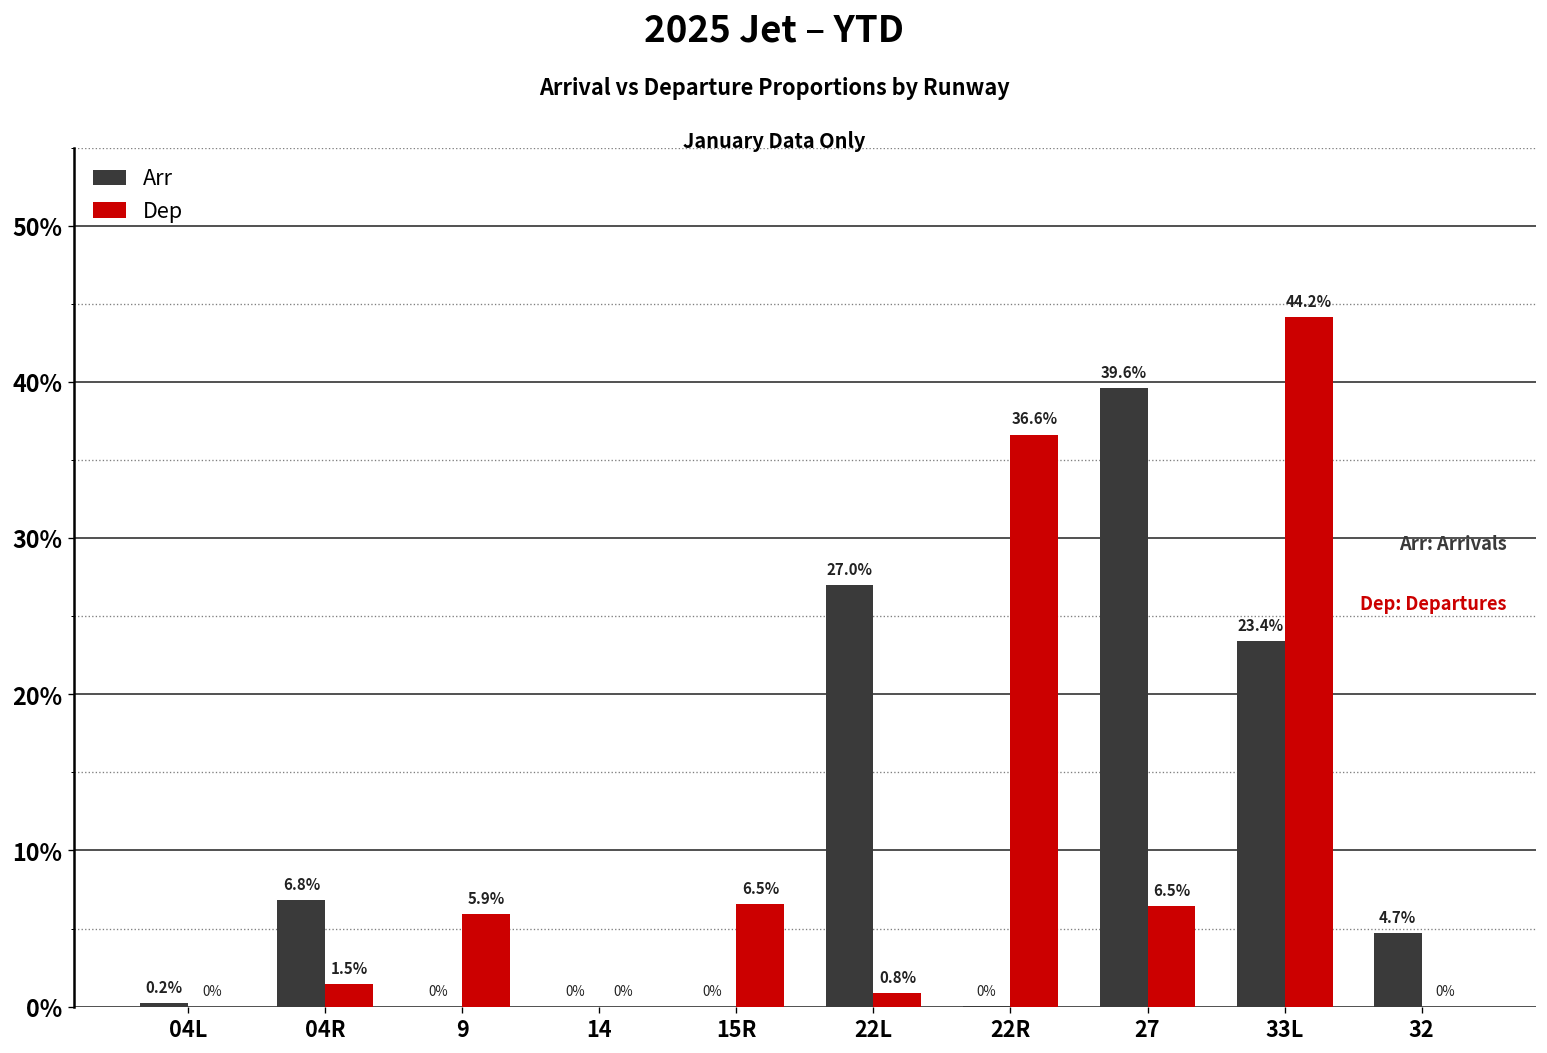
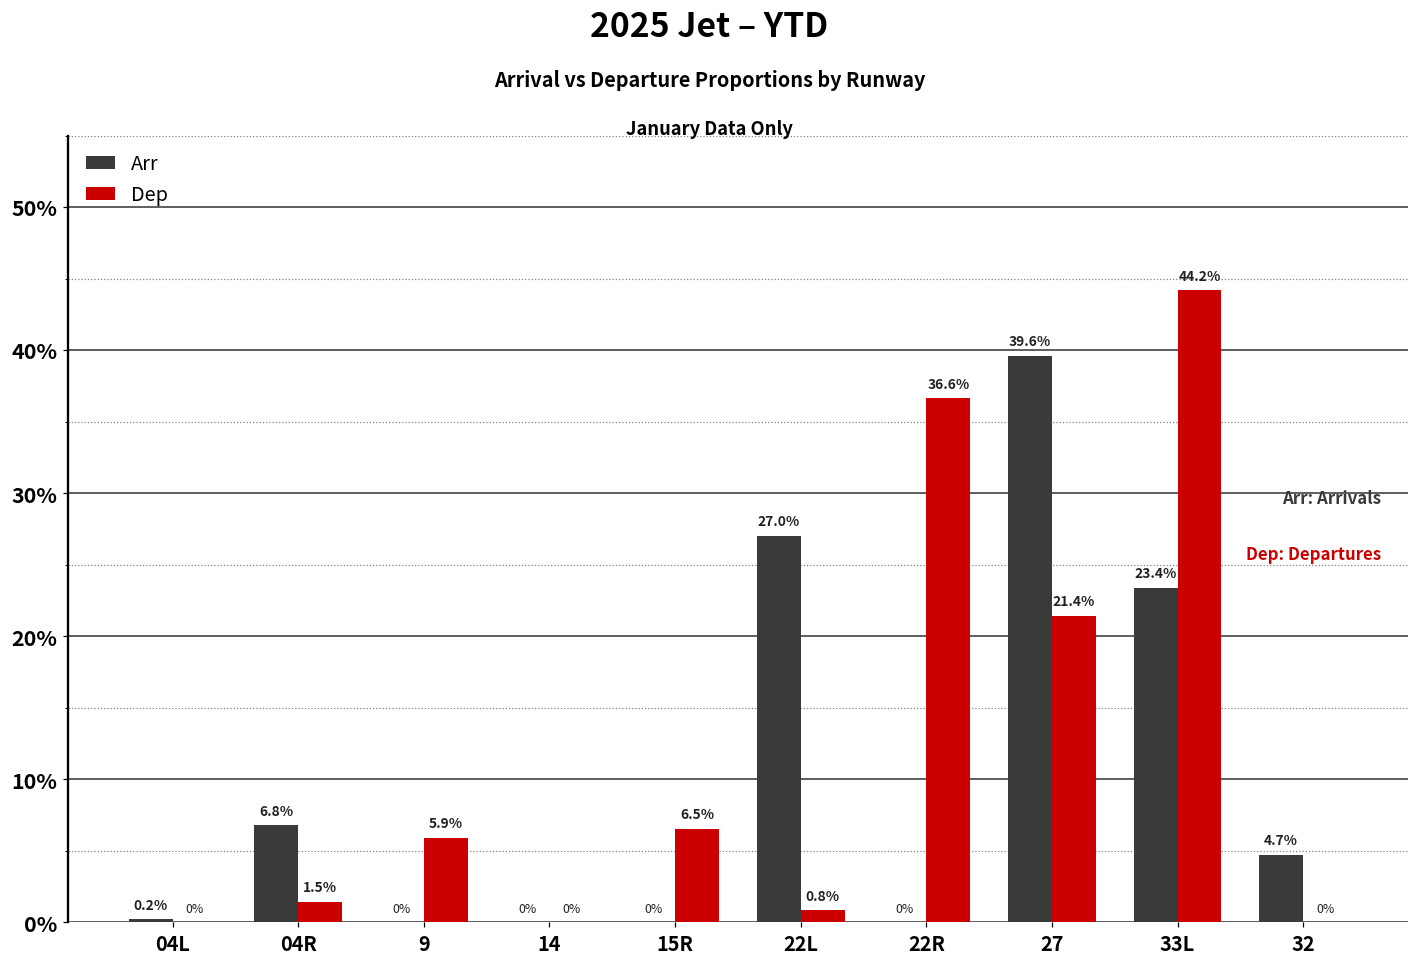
Dep, 27: 6.5% -> 21.4%
